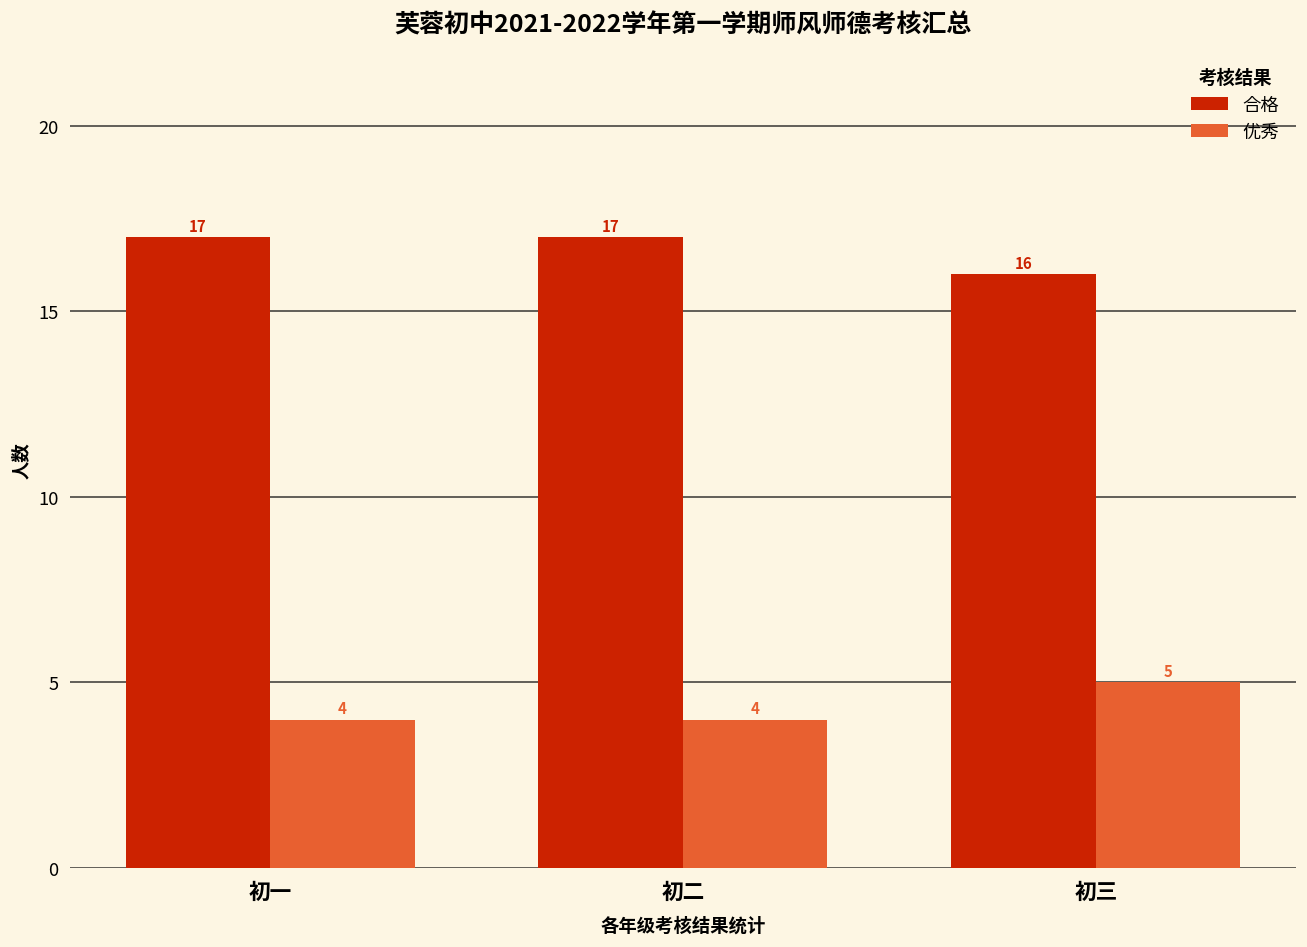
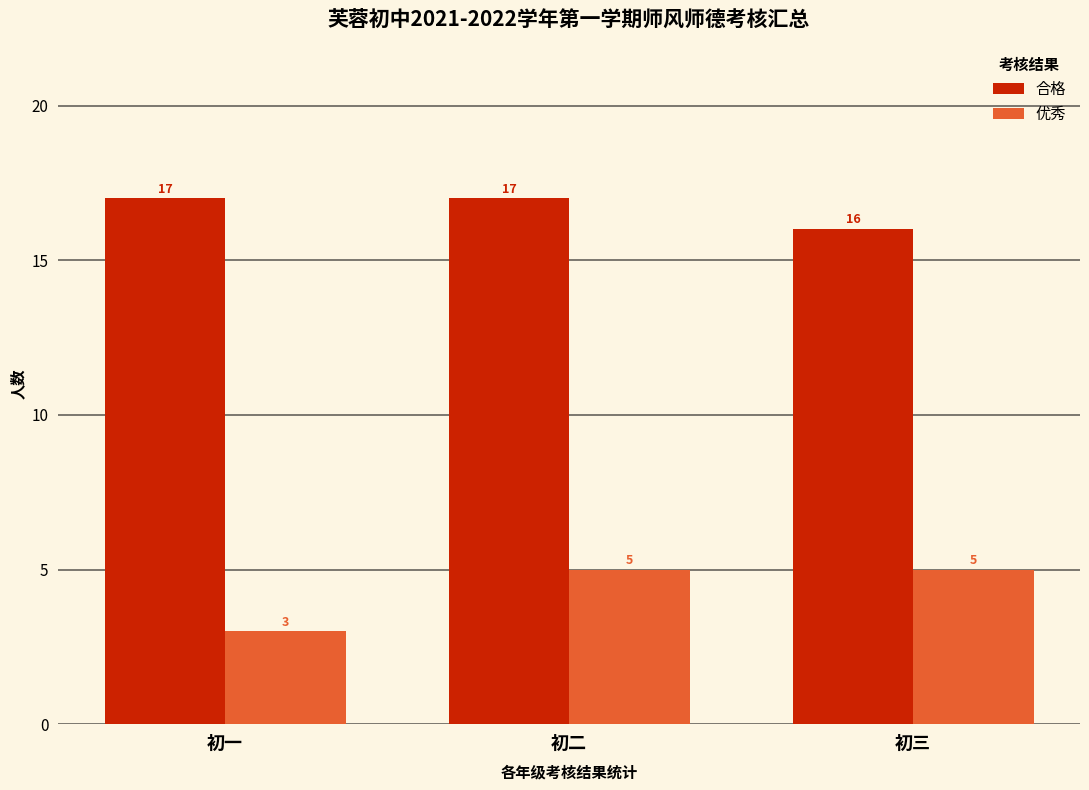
优秀, 初一: 4 -> 3
优秀, 初二: 4 -> 5
